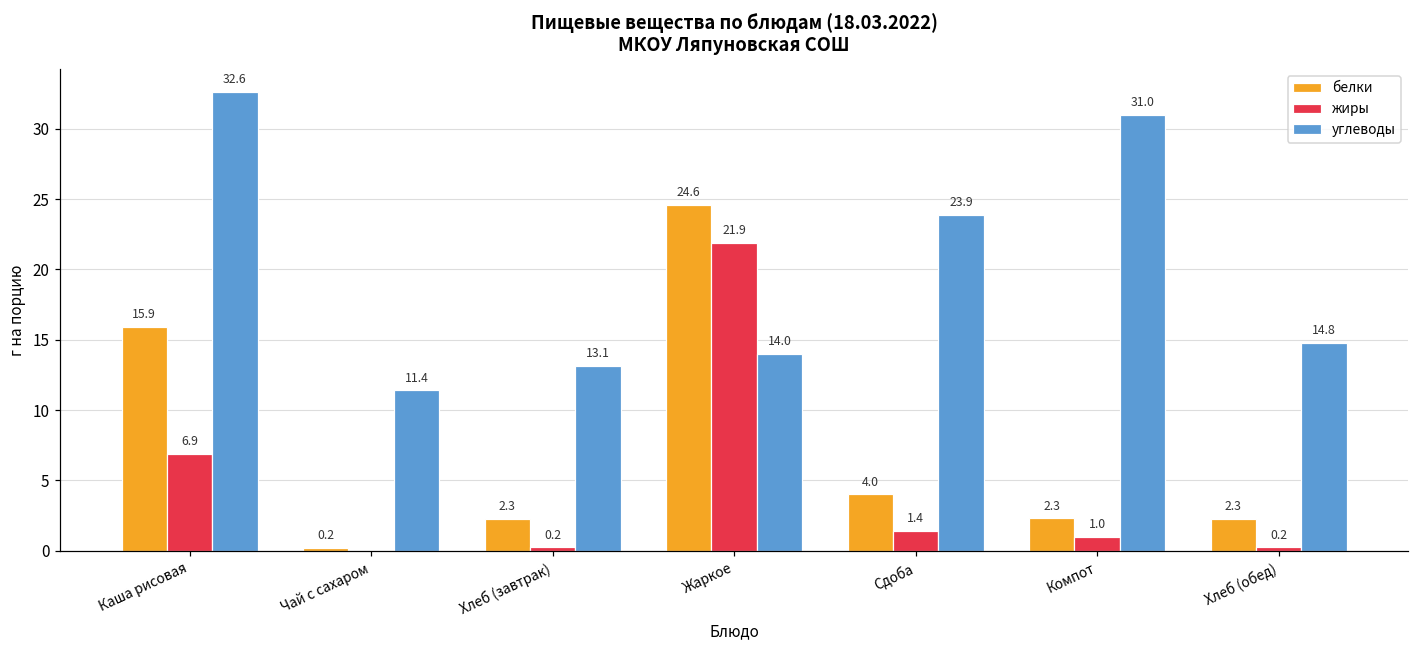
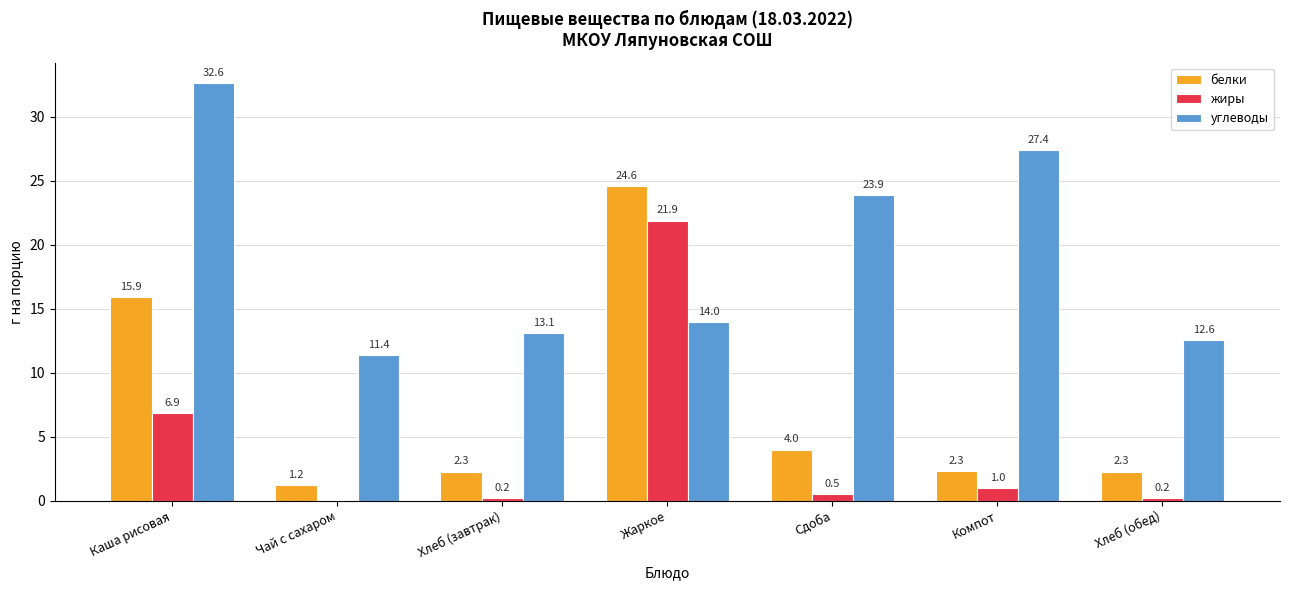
белки, Чай с сахаром: 0.2 -> 1.2
жиры, Сдоба: 1.4 -> 0.5
углеводы, Компот: 31.0 -> 27.4
углеводы, Хлеб (обед): 14.8 -> 12.6
